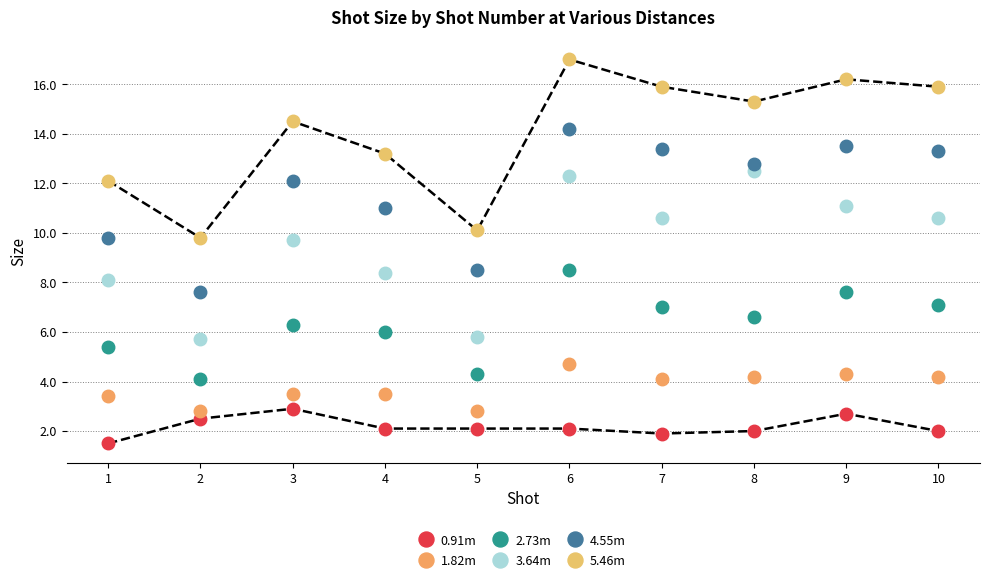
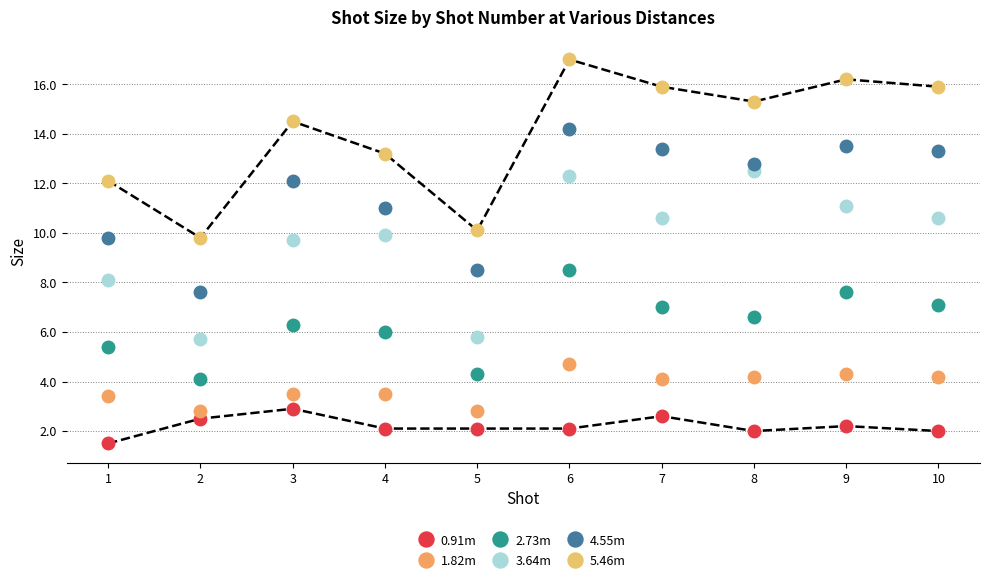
3.64m, 4: 8.4 -> 9.9
0.91m, 7: 1.9 -> 2.6
0.91m, 9: 2.7 -> 2.2
